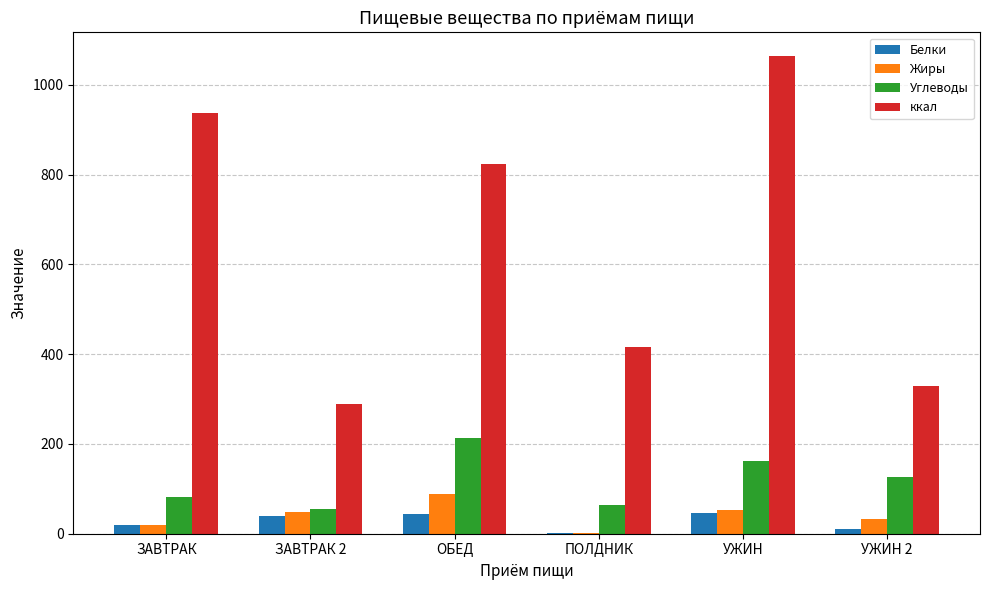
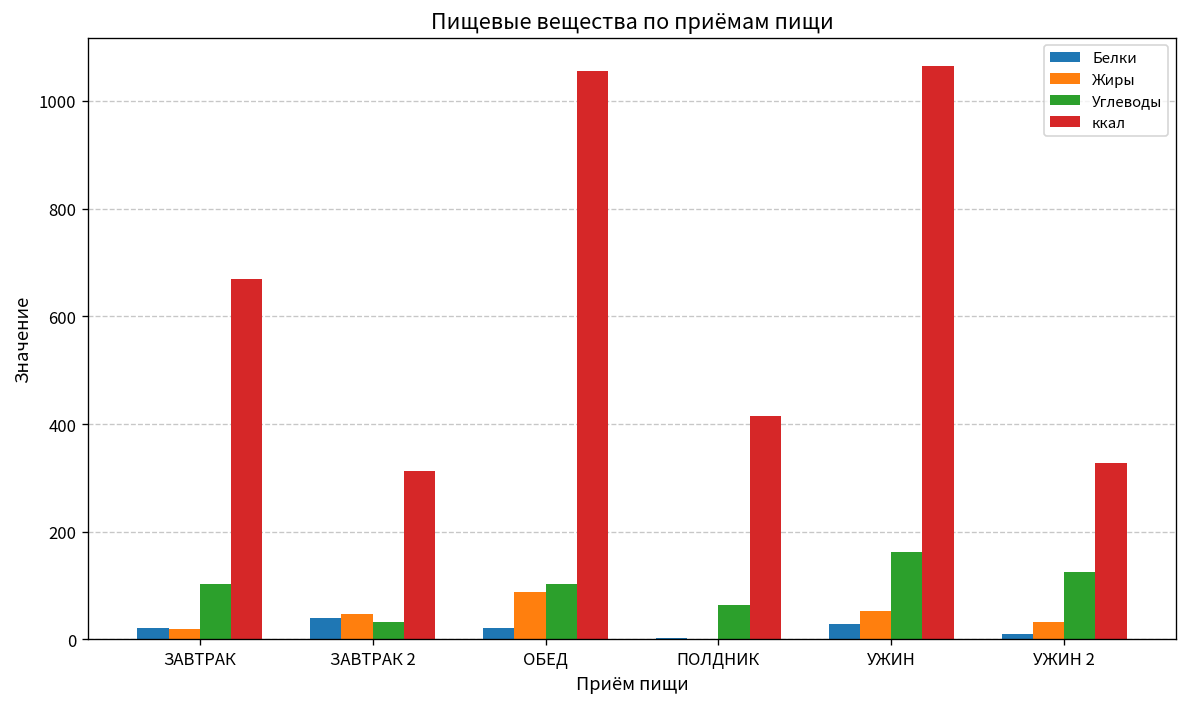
Углеводы, ЗАВТРАК: 80 -> 100
ккал, ЗАВТРАК: 940 -> 670
Углеводы, ЗАВТРАК 2: 60 -> 30
ккал, ЗАВТРАК 2: 290 -> 310
Белки, ОБЕД: 40 -> 20
Углеводы, ОБЕД: 210 -> 100
ккал, ОБЕД: 820 -> 1050
Белки, УЖИН: 50 -> 30
